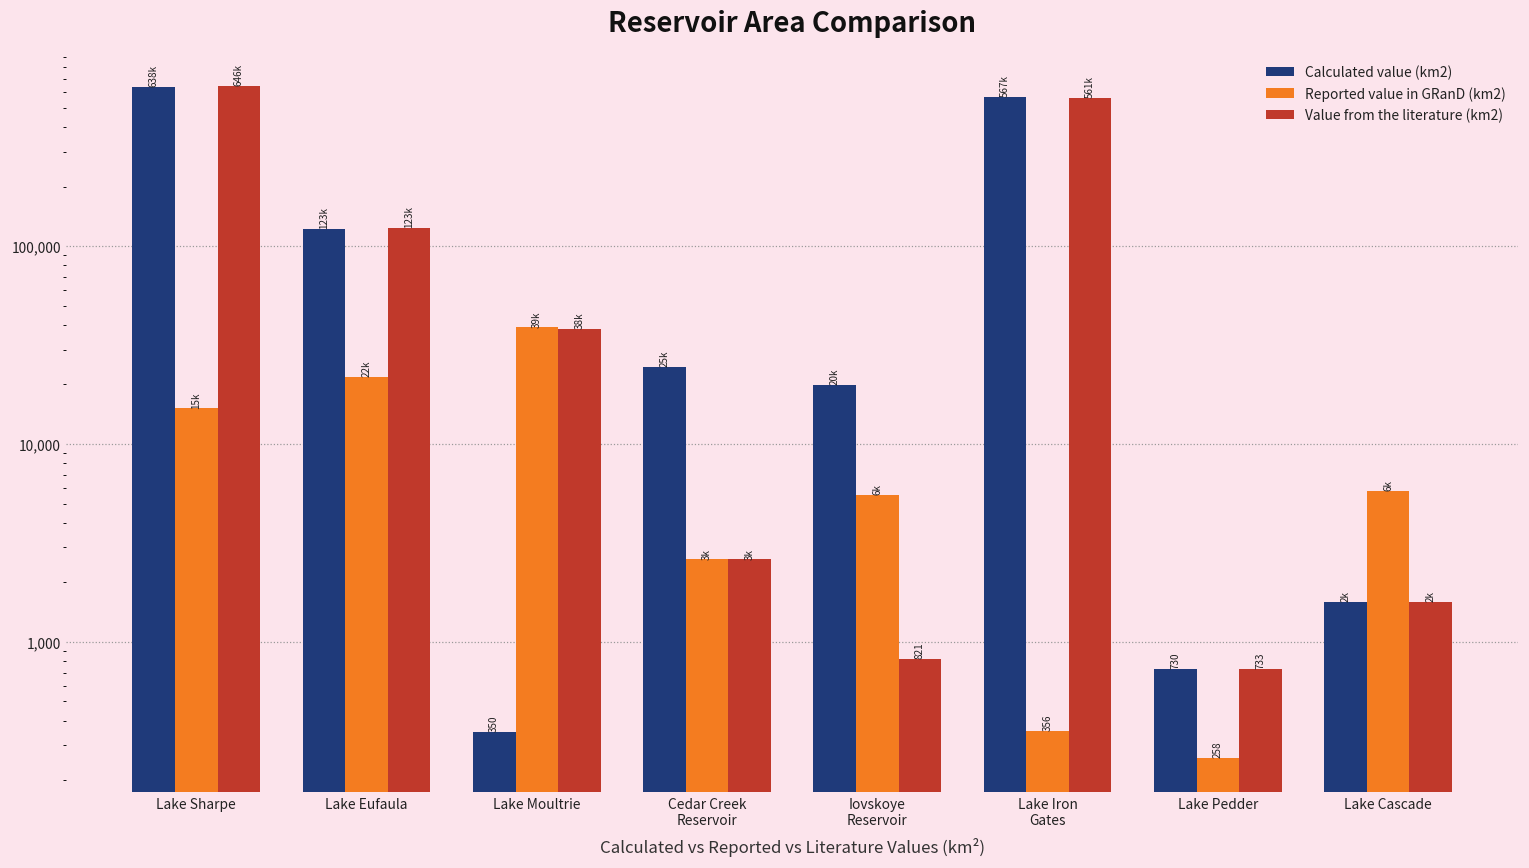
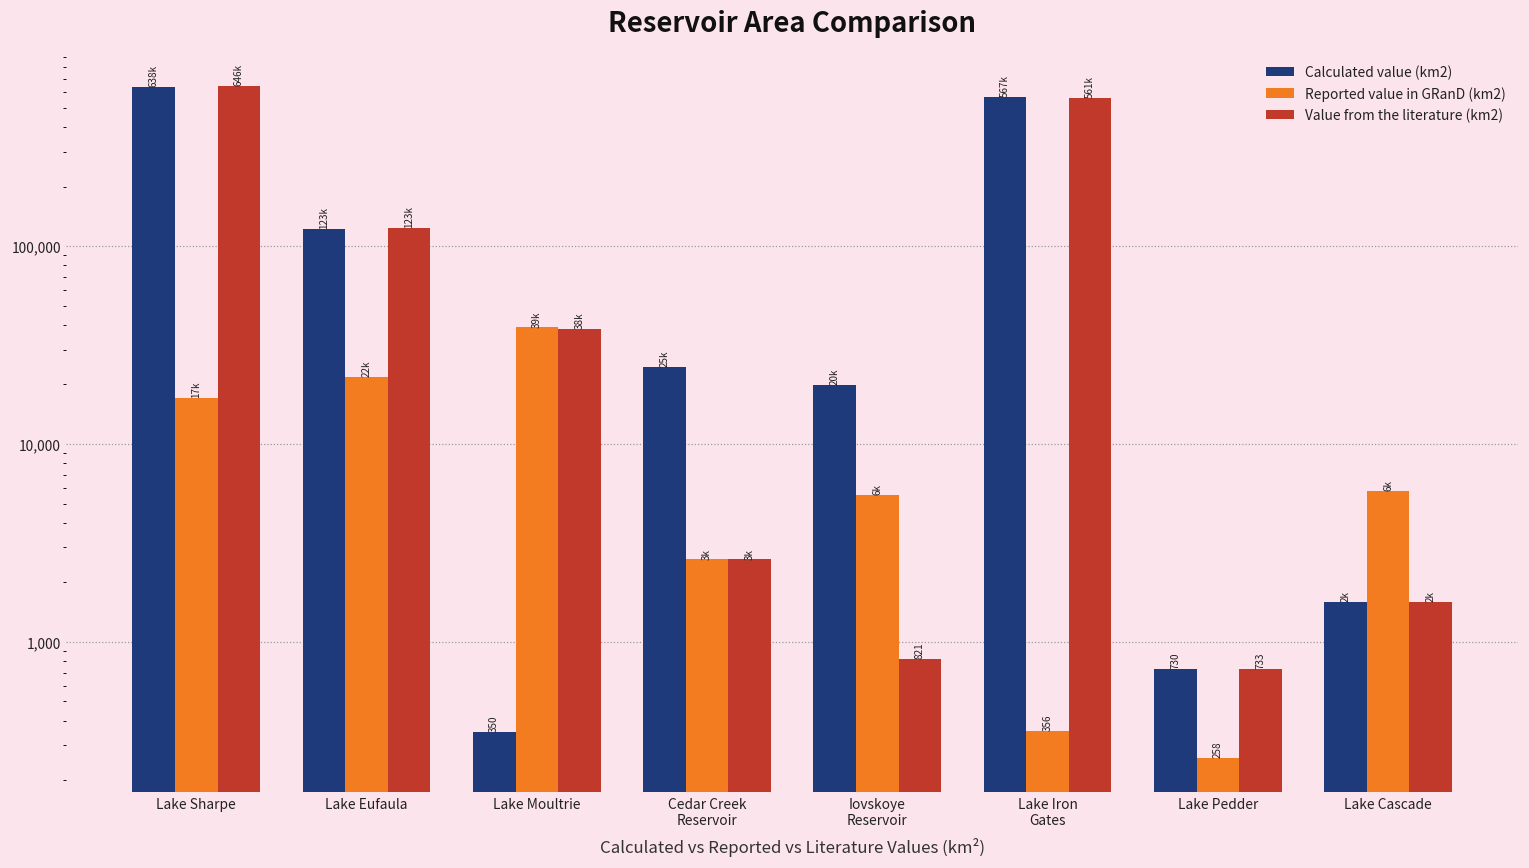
Reported value in GRanD (km2), Lake Sharpe: 15k -> 17k
